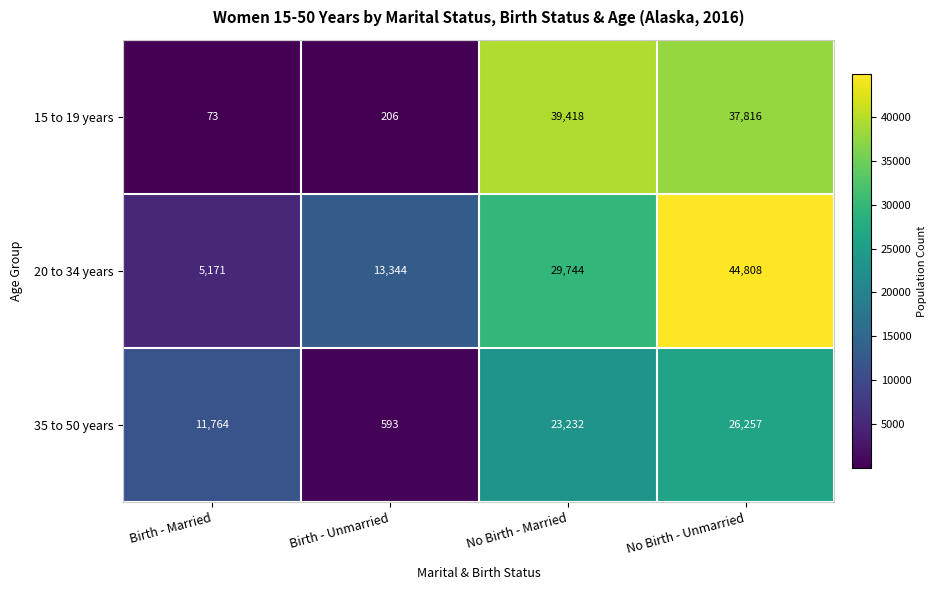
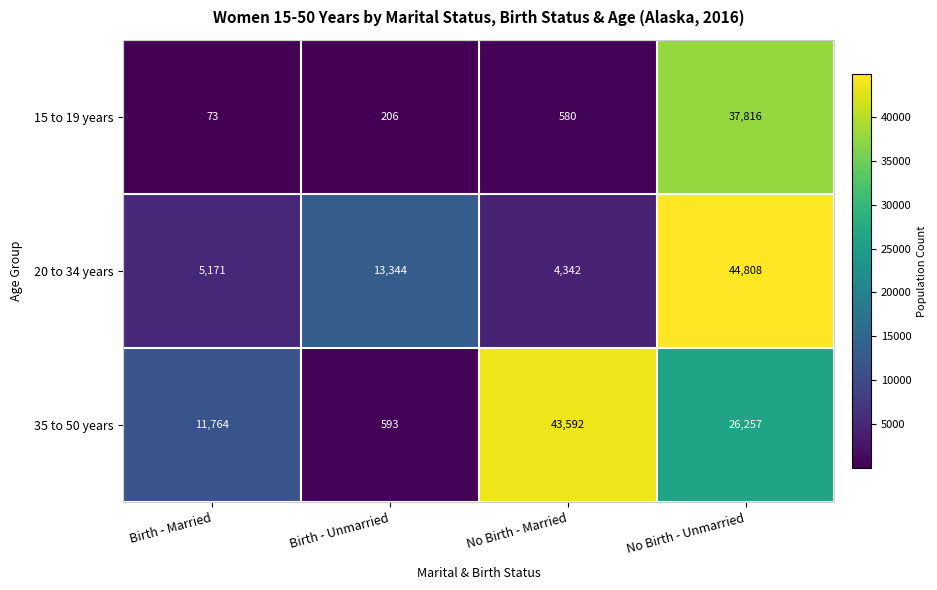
15 to 19 years, No Birth - Married: 39,418 -> 580
20 to 34 years, No Birth - Married: 29,744 -> 4,342
35 to 50 years, No Birth - Married: 23,232 -> 43,592
